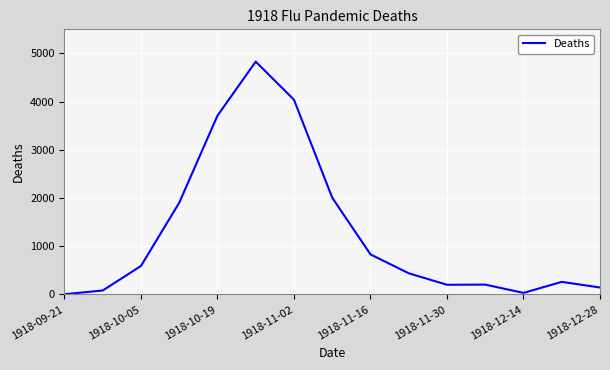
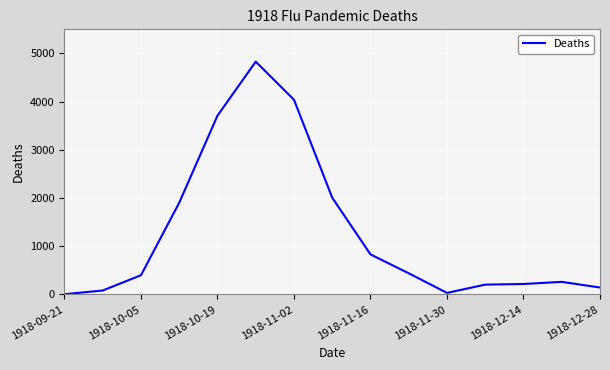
1918-10-05: 600 -> 400
1918-11-30: 200 -> 0
1918-12-14: 0 -> 200
